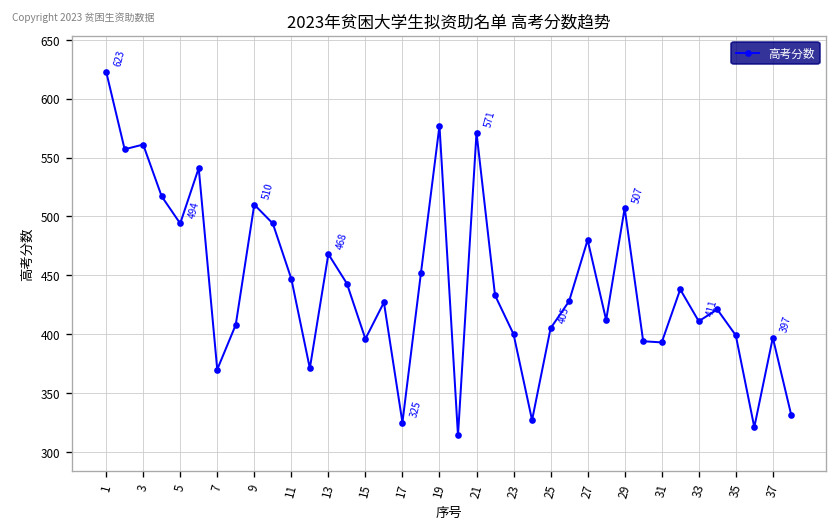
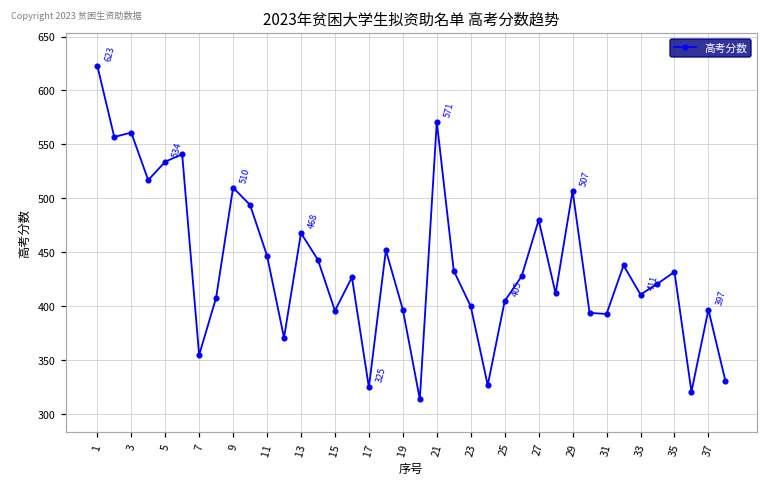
5: 494 -> 534
7: 370 -> 360
19: 580 -> 400
35: 400 -> 430
